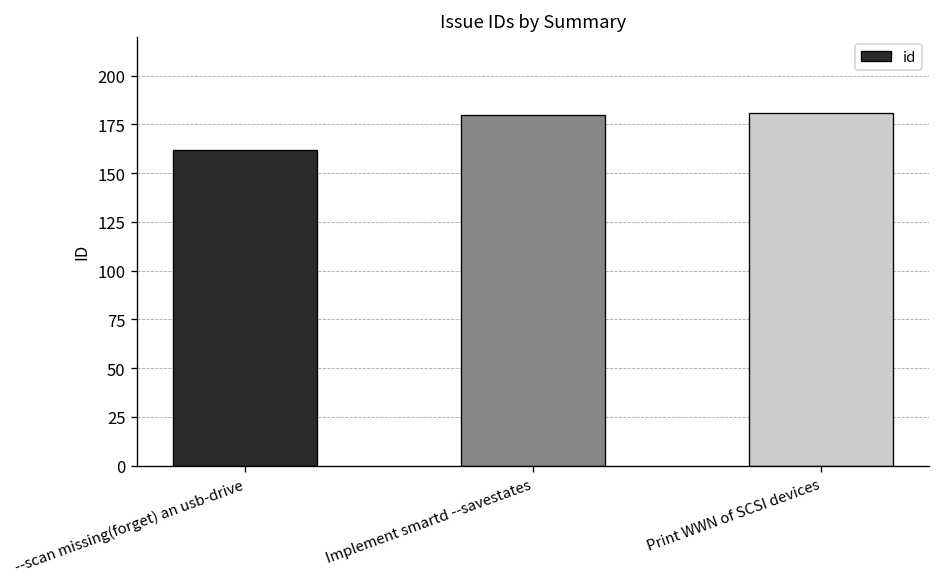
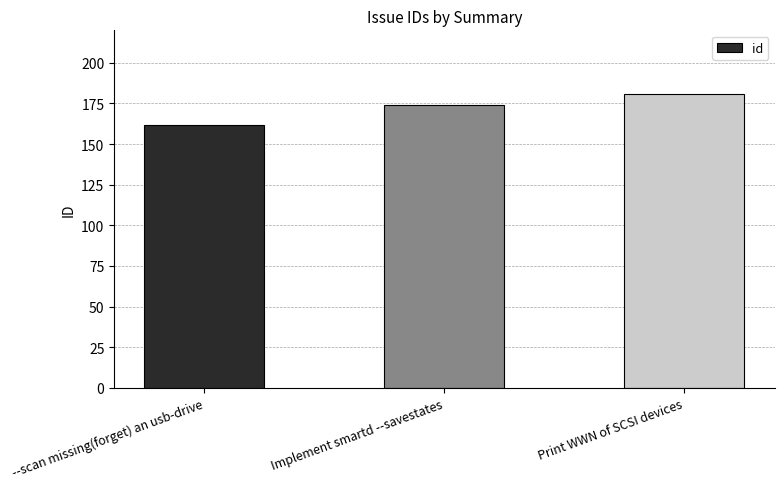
Implement smartd --savestates: 180 -> 174
